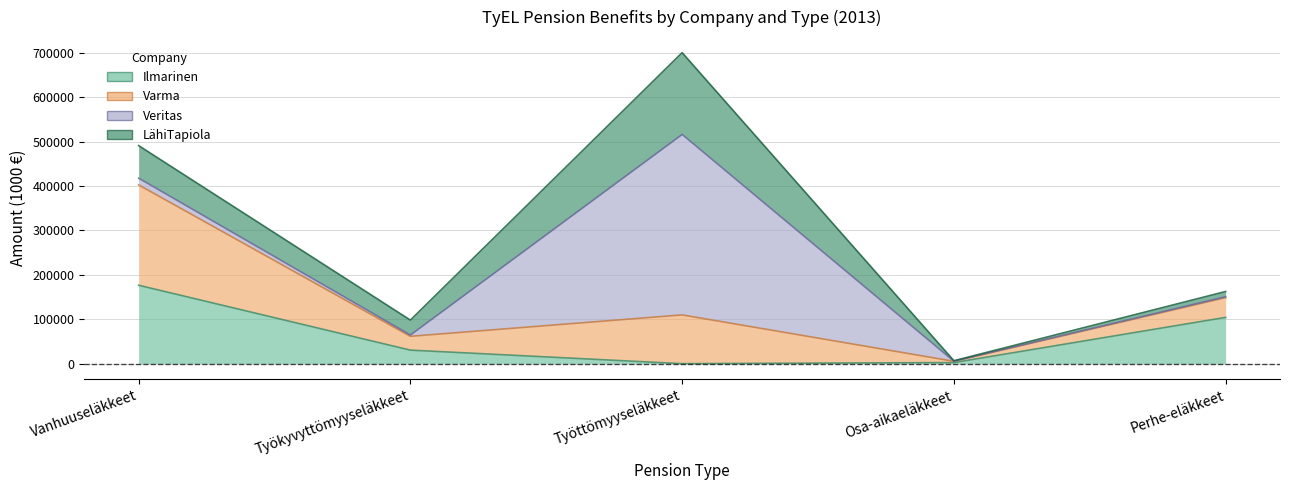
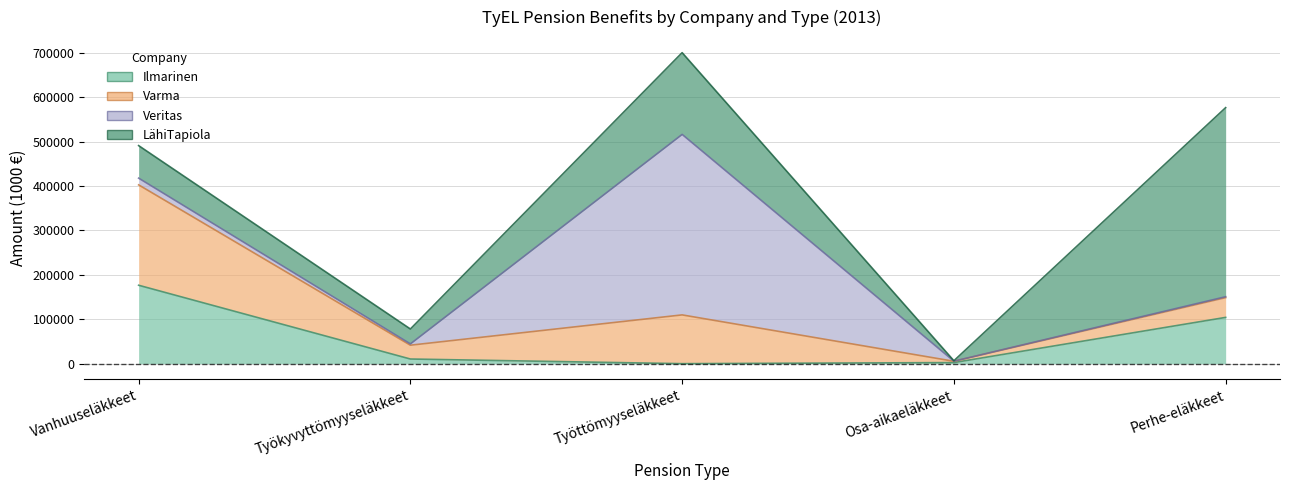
Ilmarinen, Työkyvyttömyyseläkkeet: 30000 -> 10000
LähiTapiola, Perhe-eläkkeet: 10000 -> 430000
